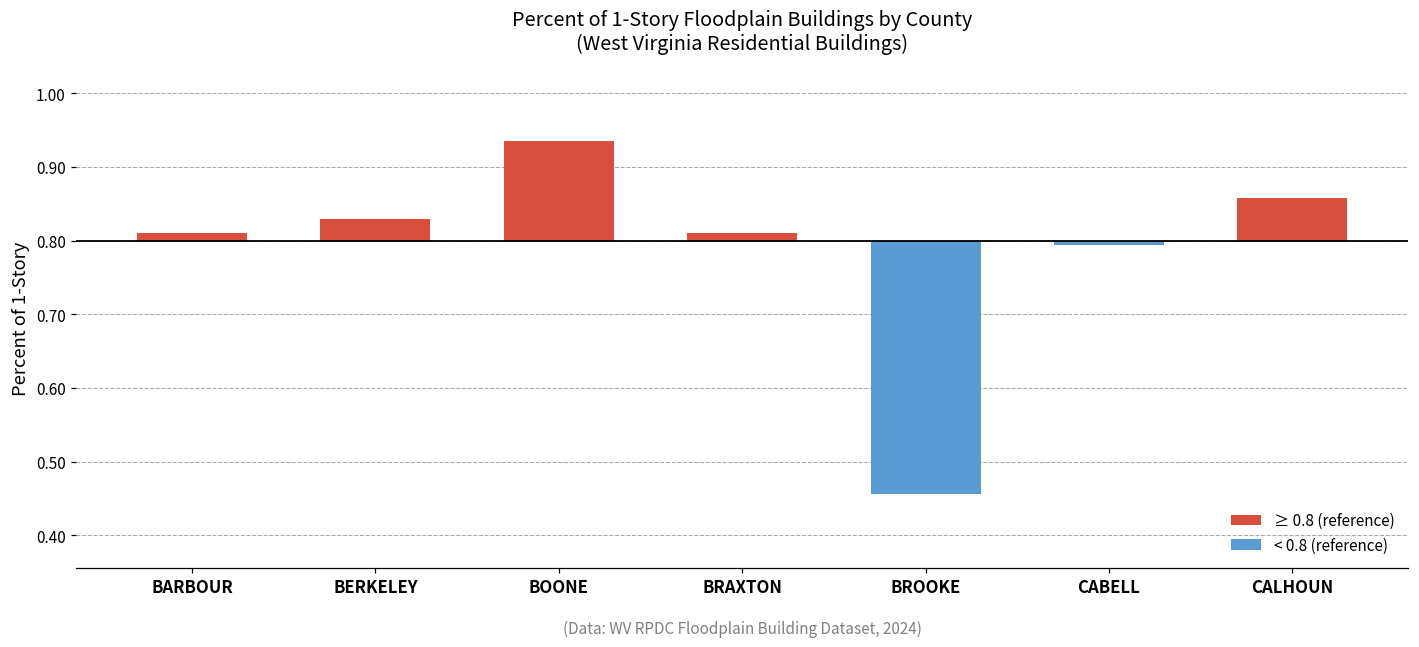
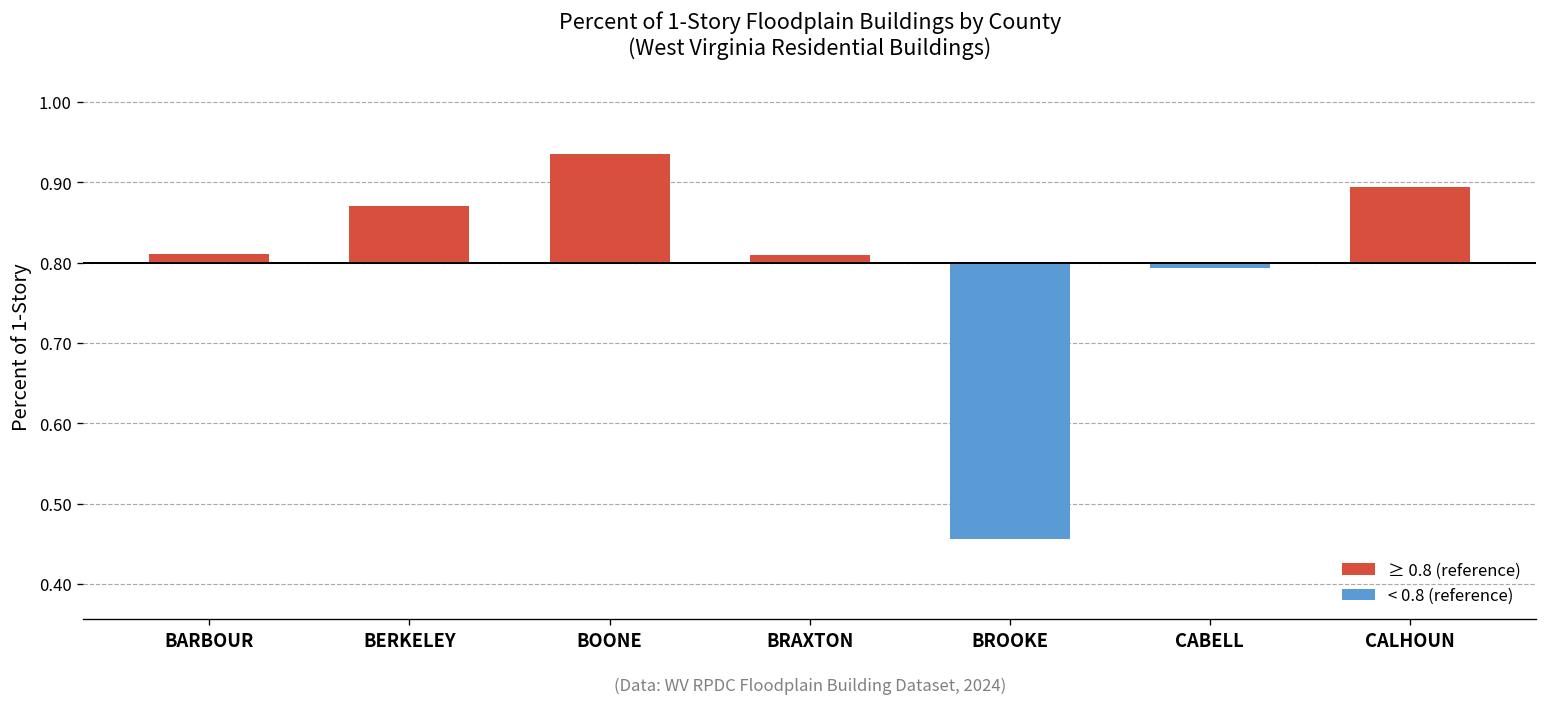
BERKELEY: 0.83 -> 0.87
CALHOUN: 0.86 -> 0.89
